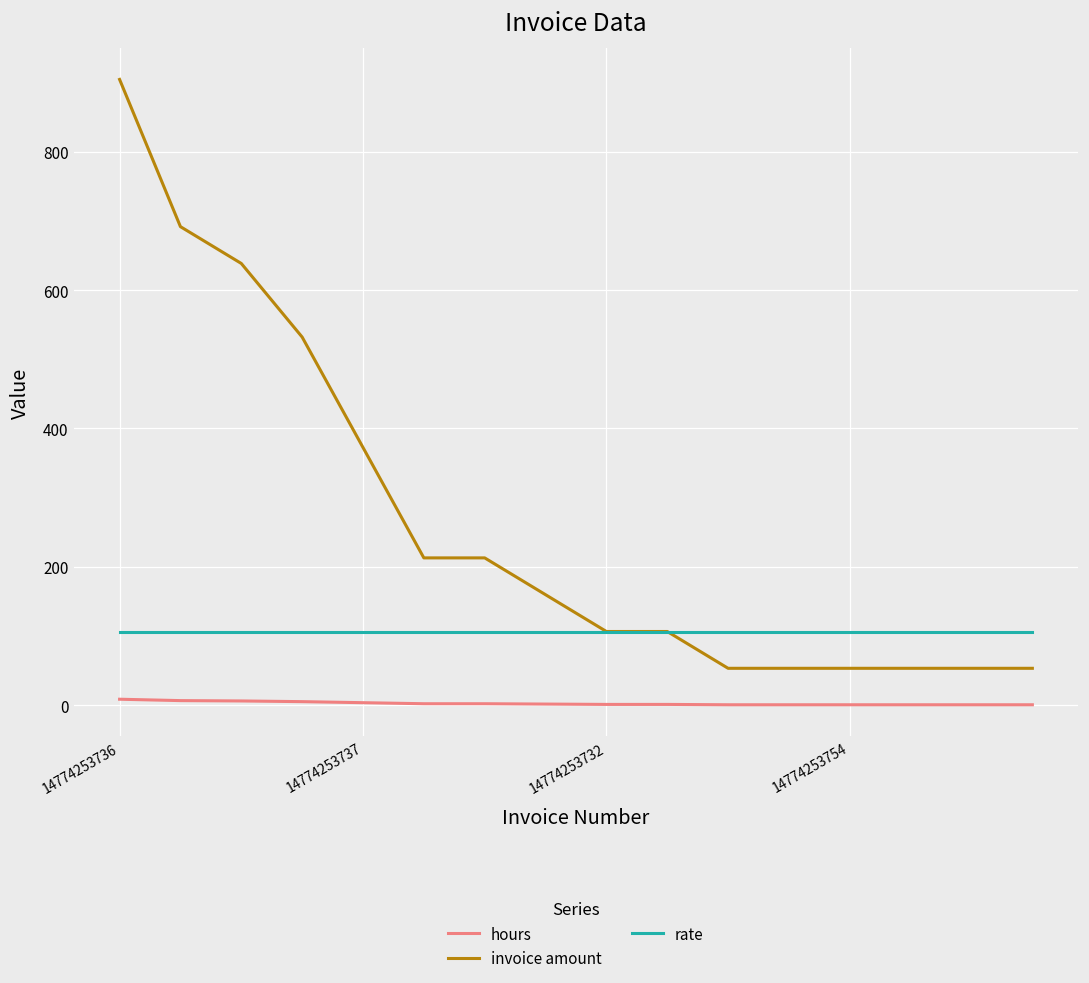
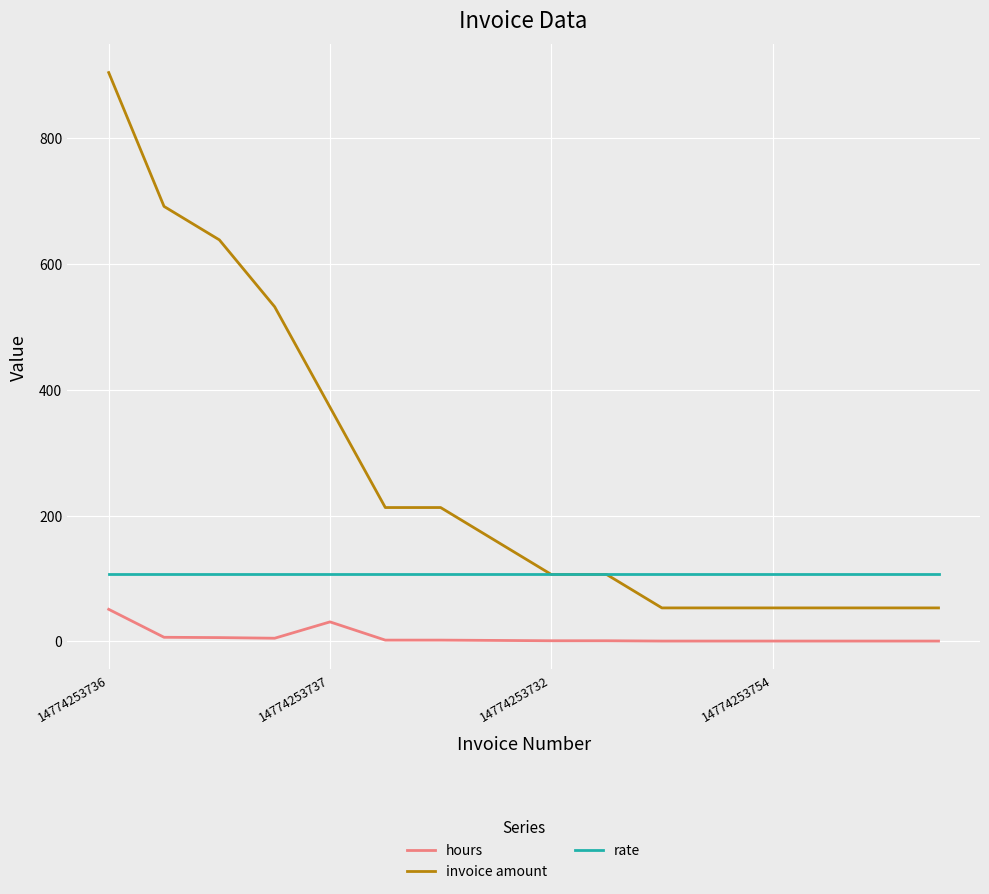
hours, 14774253736: 10 -> 50
hours, 14774253737: 0 -> 30
